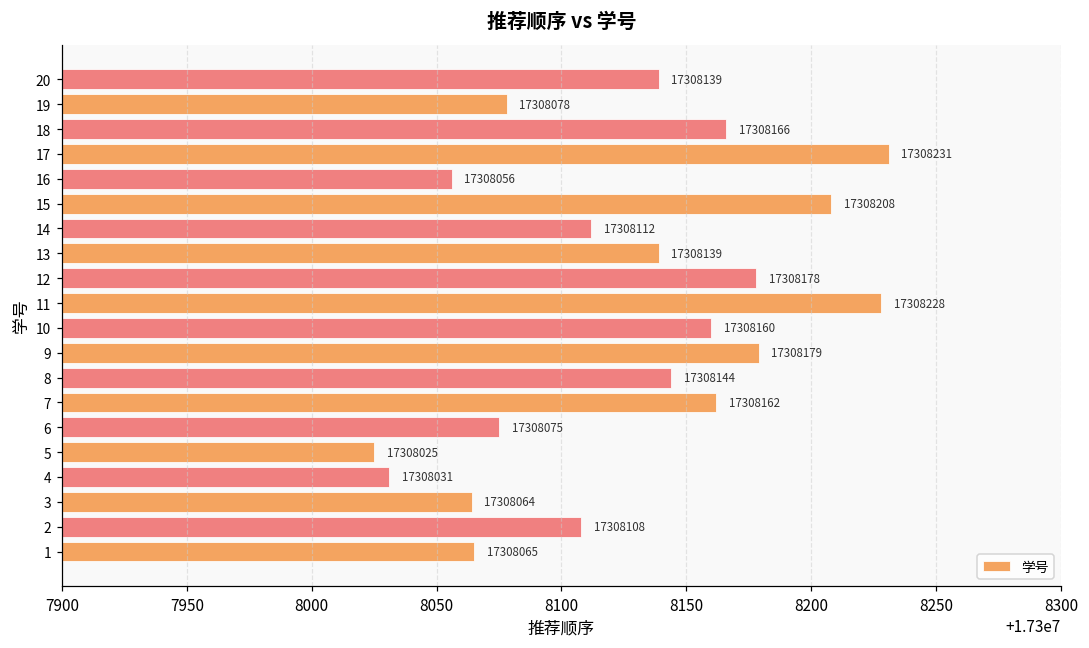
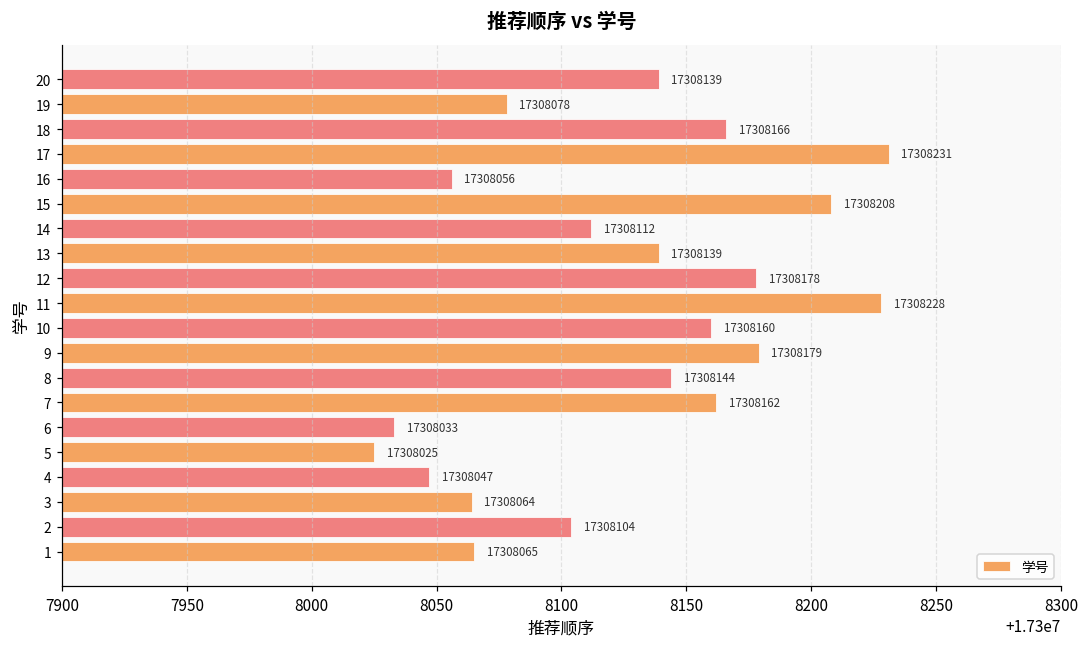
6: 17308075 -> 17308033
4: 17308031 -> 17308047
2: 17308108 -> 17308104
